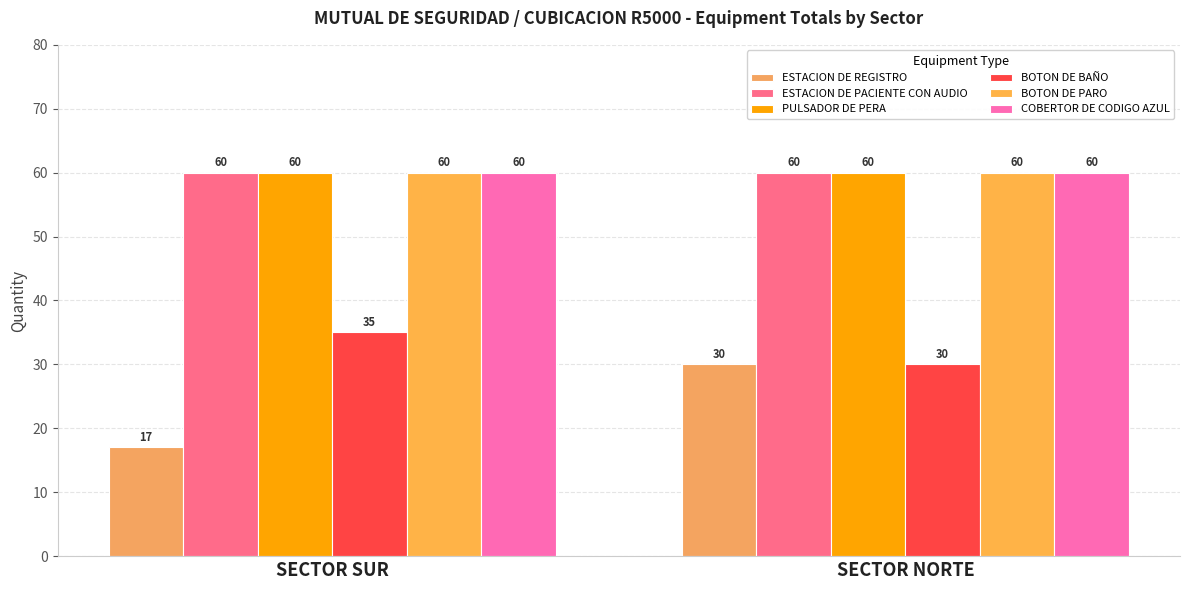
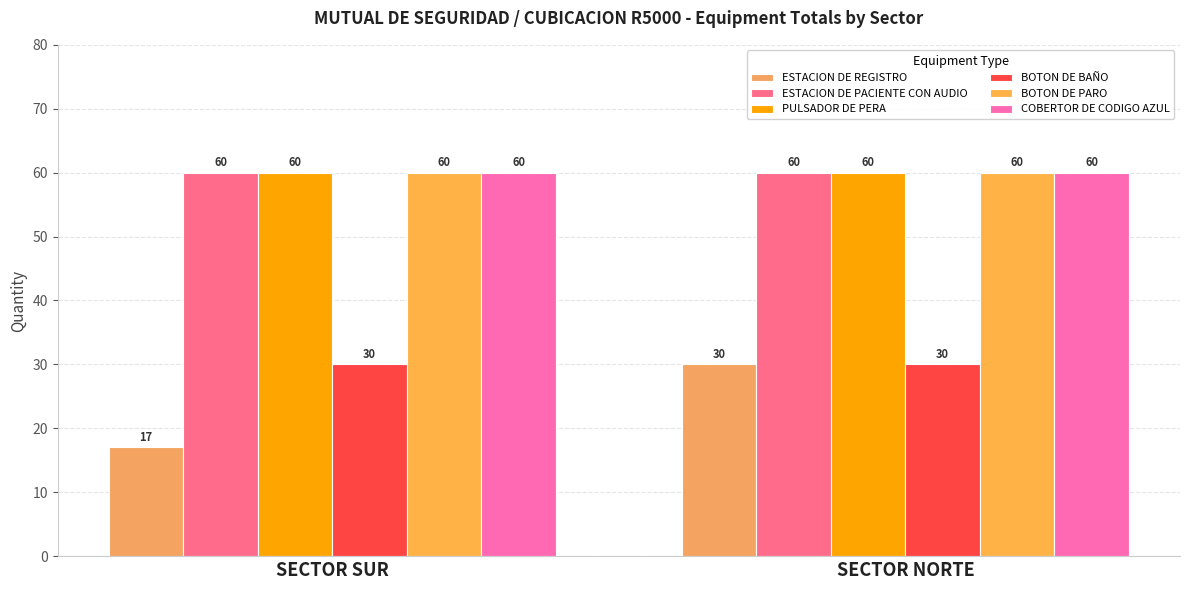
BOTON DE BAÑO, SECTOR SUR: 35 -> 30
